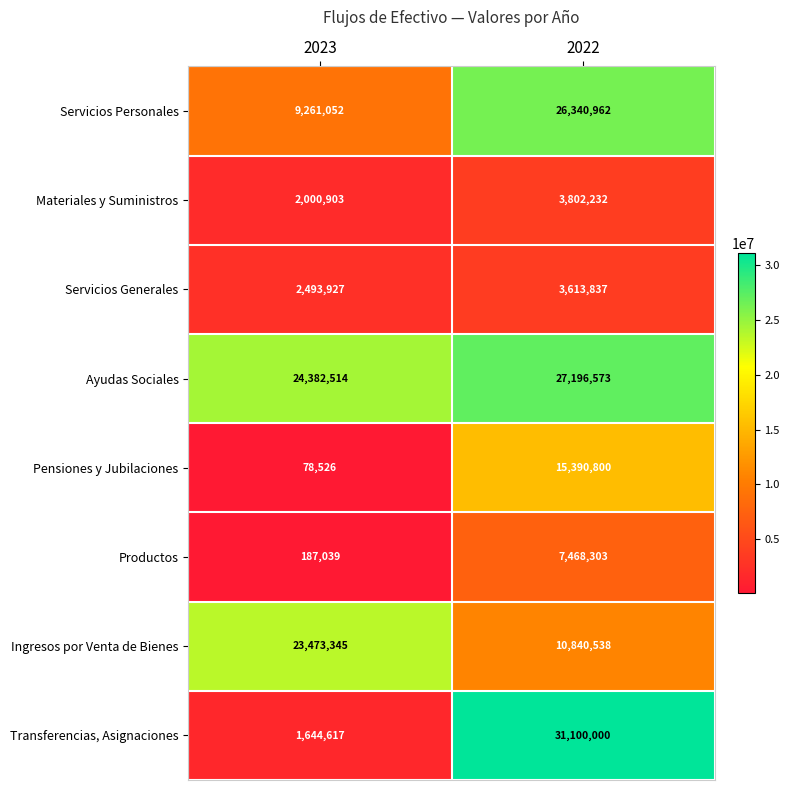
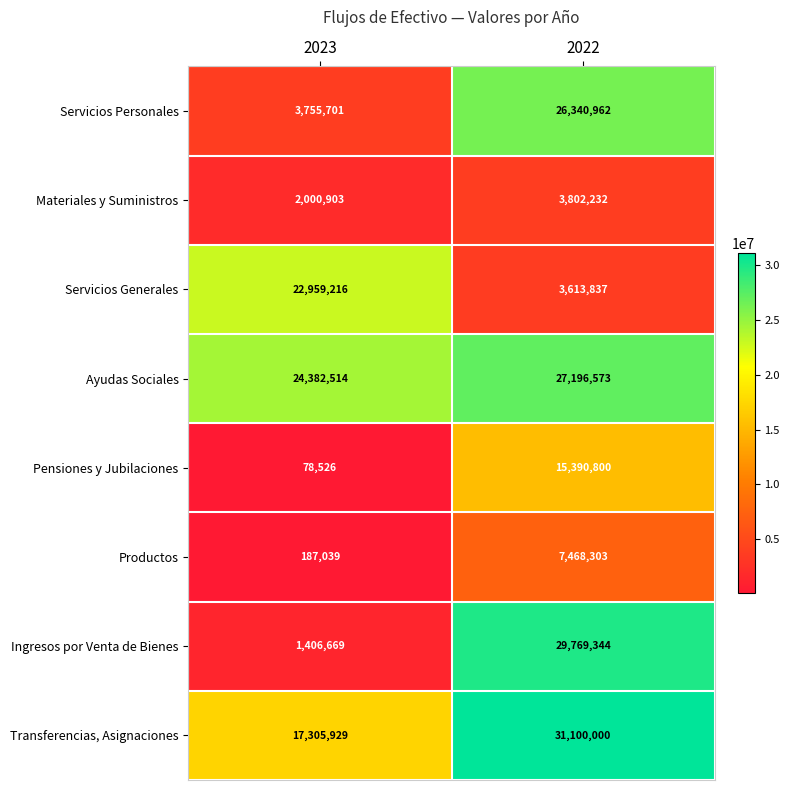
Servicios Personales, 2023: 9,261,052 -> 3,755,701
Servicios Generales, 2023: 2,493,927 -> 22,959,216
Ingresos por Venta de Bienes, 2023: 23,473,345 -> 1,406,669
Ingresos por Venta de Bienes, 2022: 10,840,538 -> 29,769,344
Transferencias, Asignaciones, 2023: 1,644,617 -> 17,305,929
